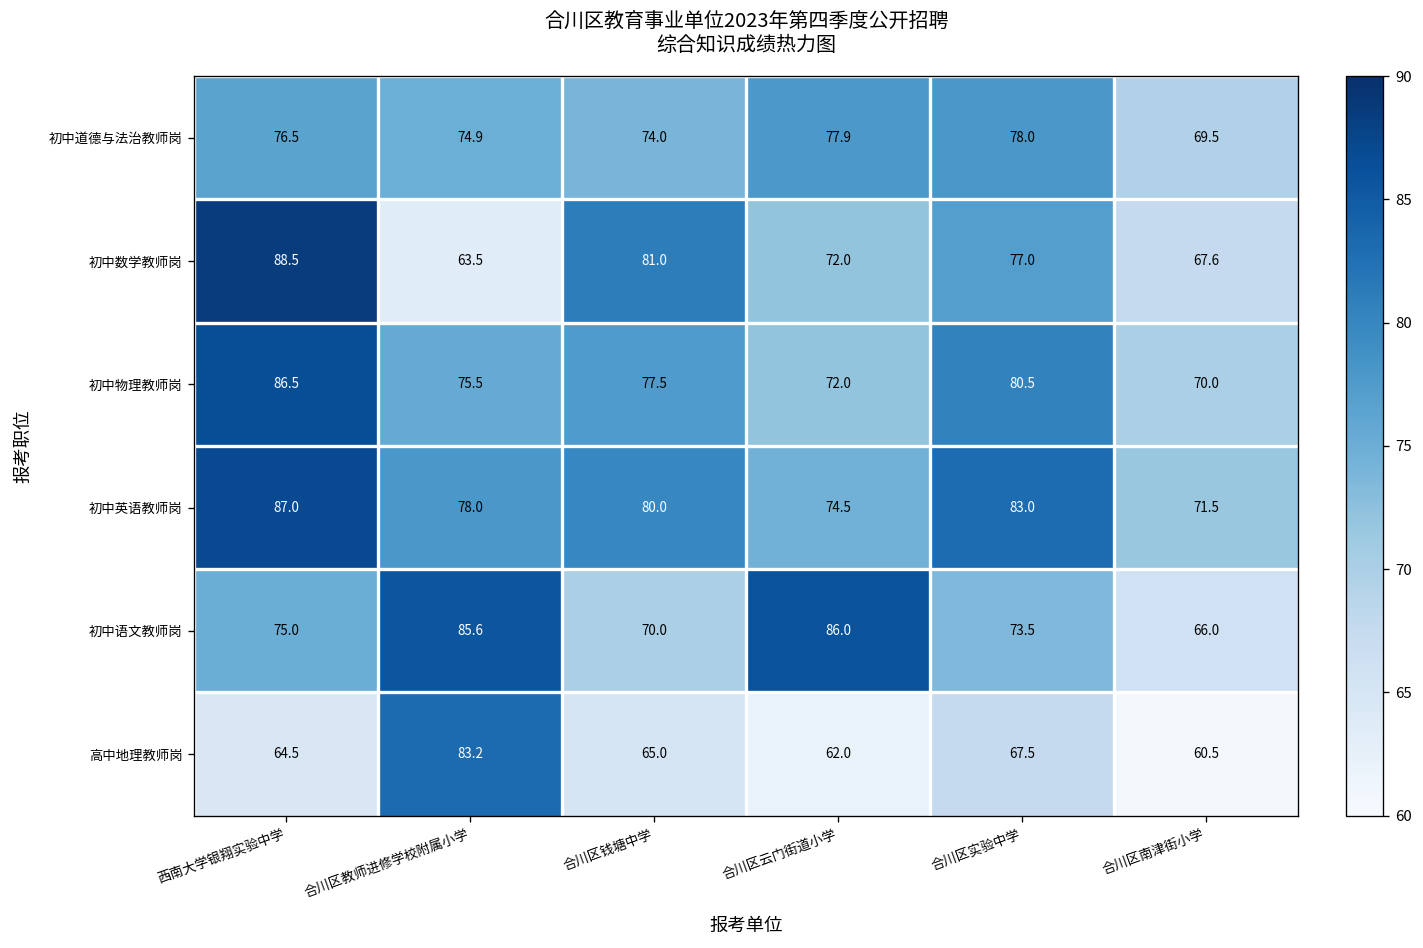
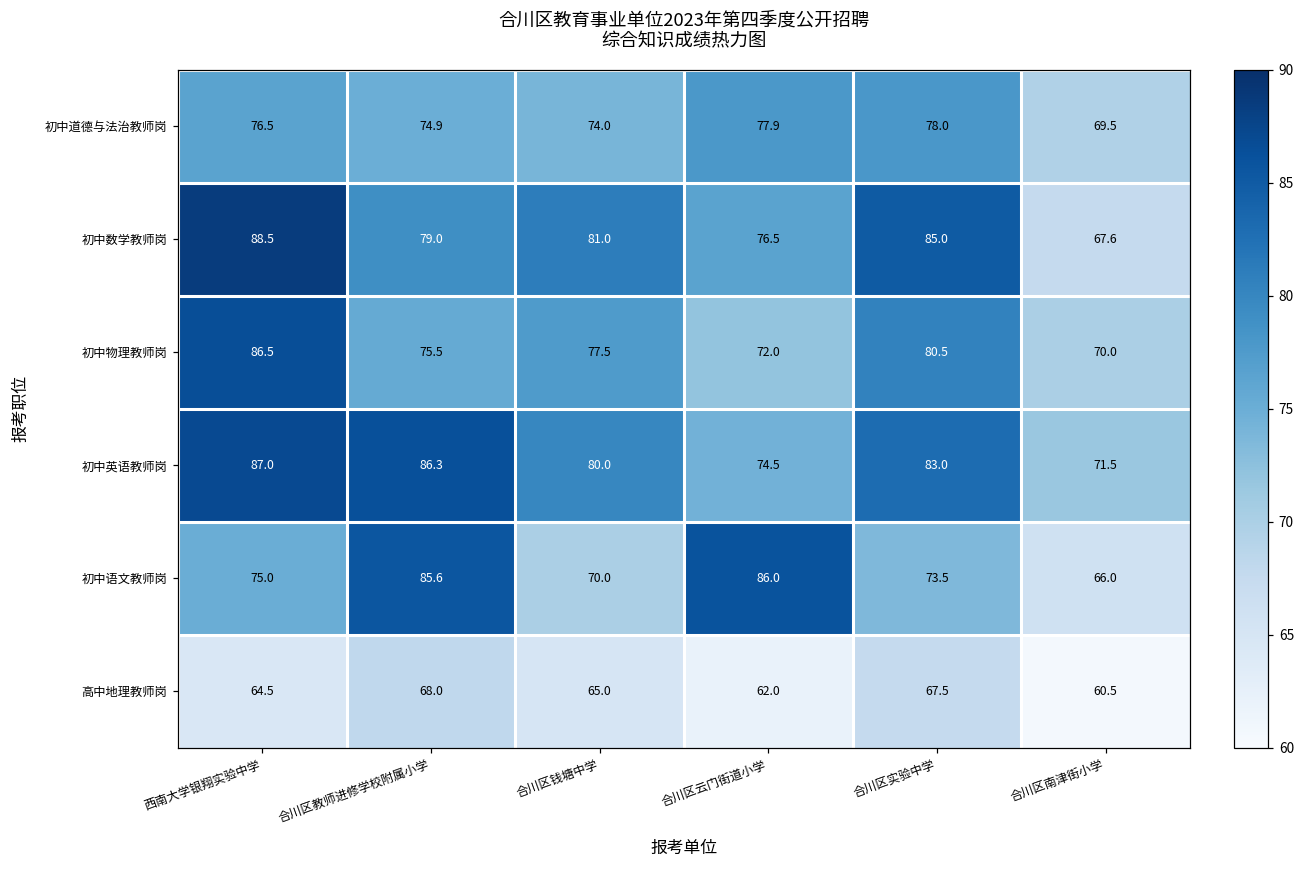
初中数学教师岗, 合川区教师进修学校附属小学: 63.5 -> 79.0
初中数学教师岗, 合川区云门街道小学: 72.0 -> 76.5
初中数学教师岗, 合川区实验中学: 77.0 -> 85.0
初中英语教师岗, 合川区教师进修学校附属小学: 78.0 -> 86.3
高中地理教师岗, 合川区教师进修学校附属小学: 83.2 -> 68.0
